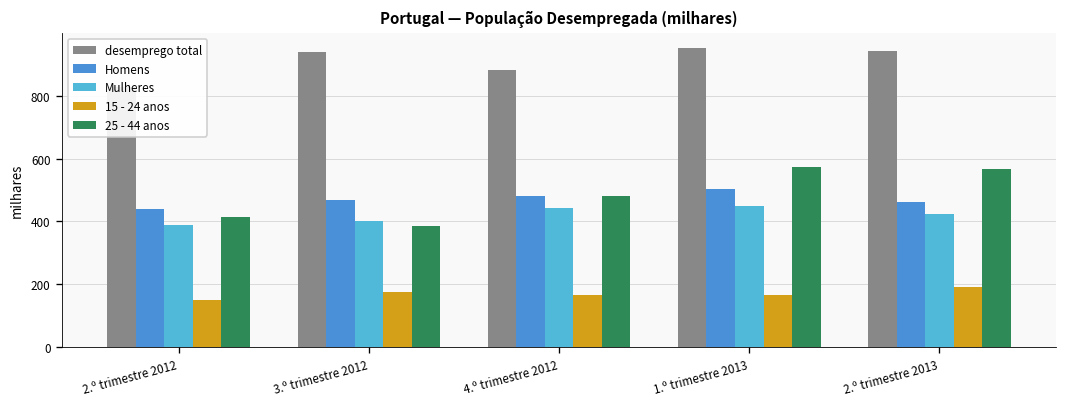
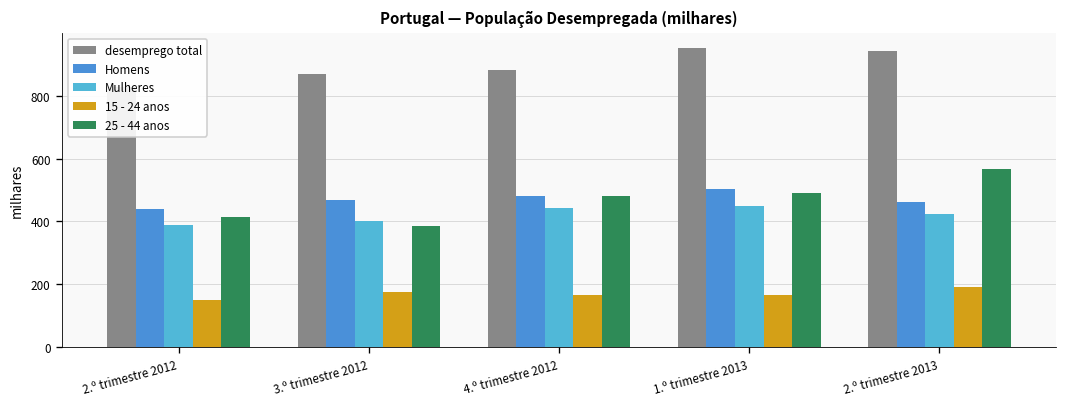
desemprego total, 3.º trimestre 2012: 940 -> 870
25 - 44 anos, 1.º trimestre 2013: 570 -> 490
